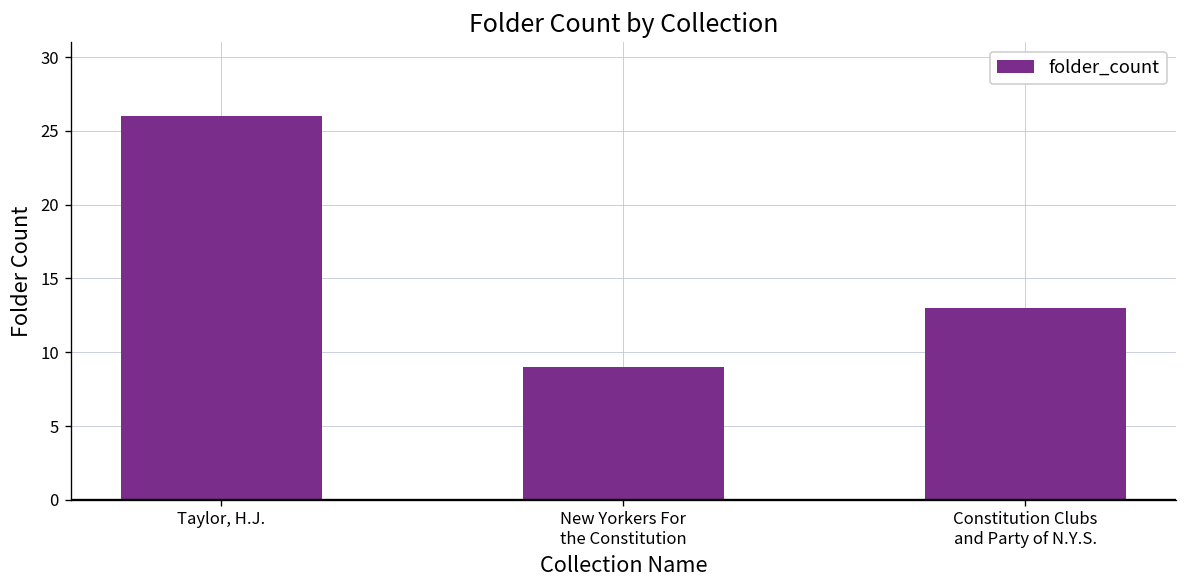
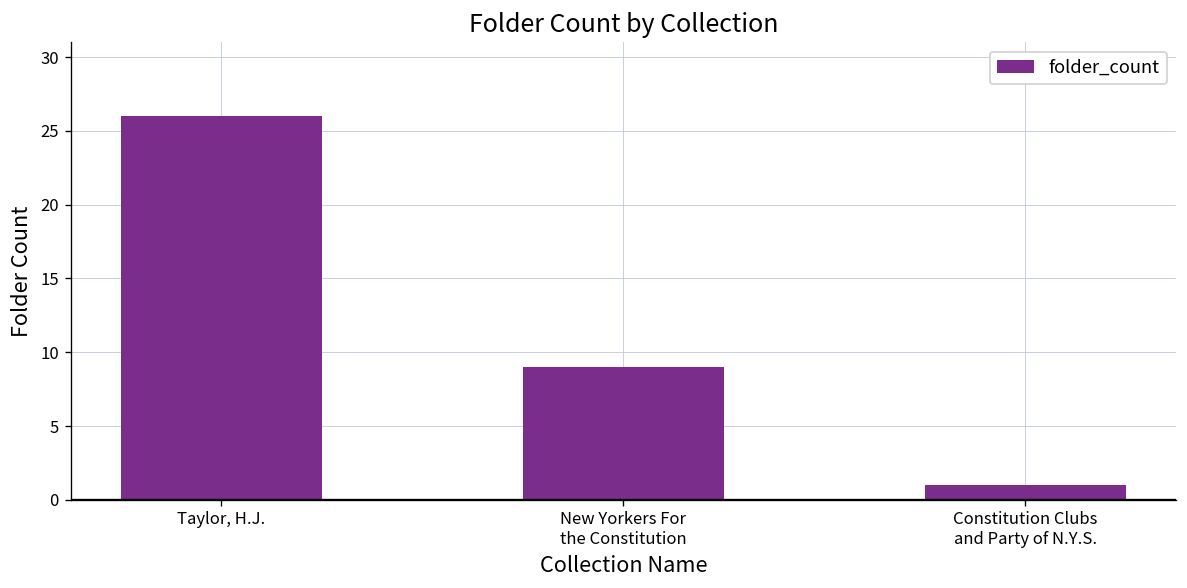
Constitution Clubs and Party of N.Y.S.: 13 -> 1
